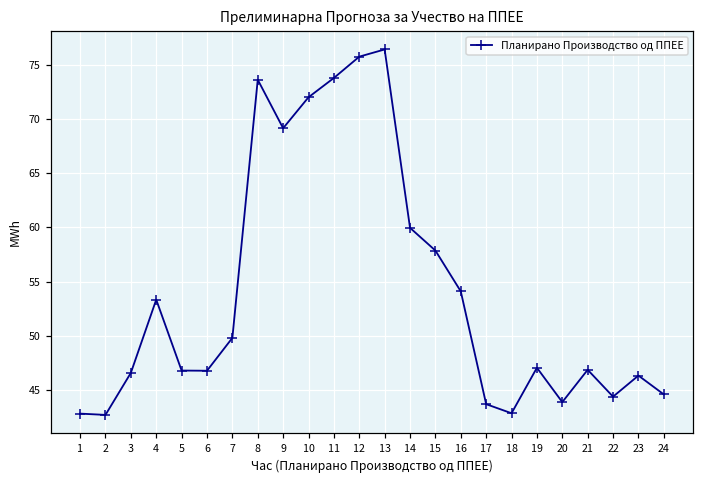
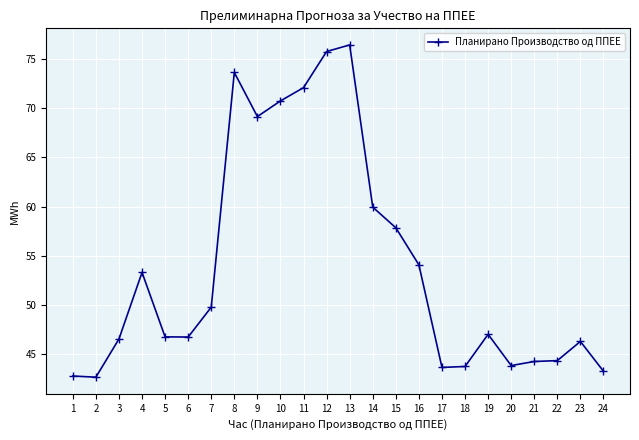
10: 72 -> 71
11: 74 -> 72
18: 43 -> 44
21: 47 -> 44
24: 45 -> 43
